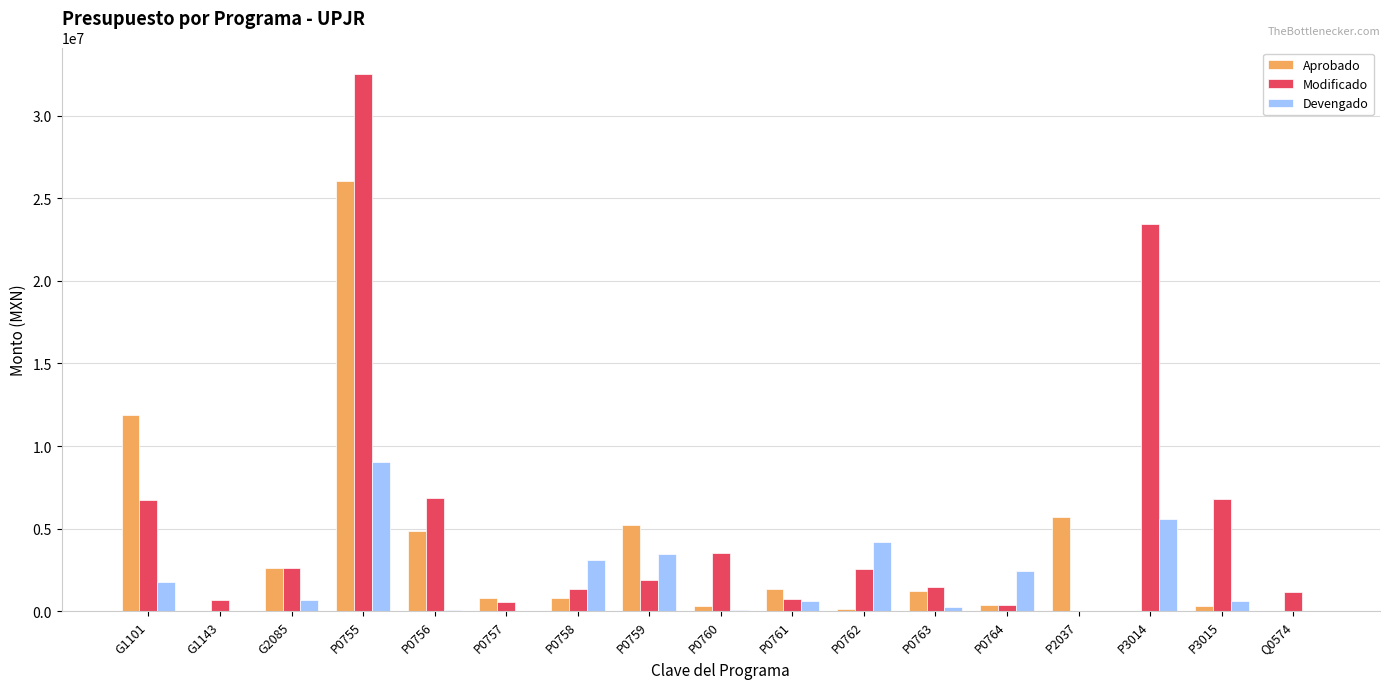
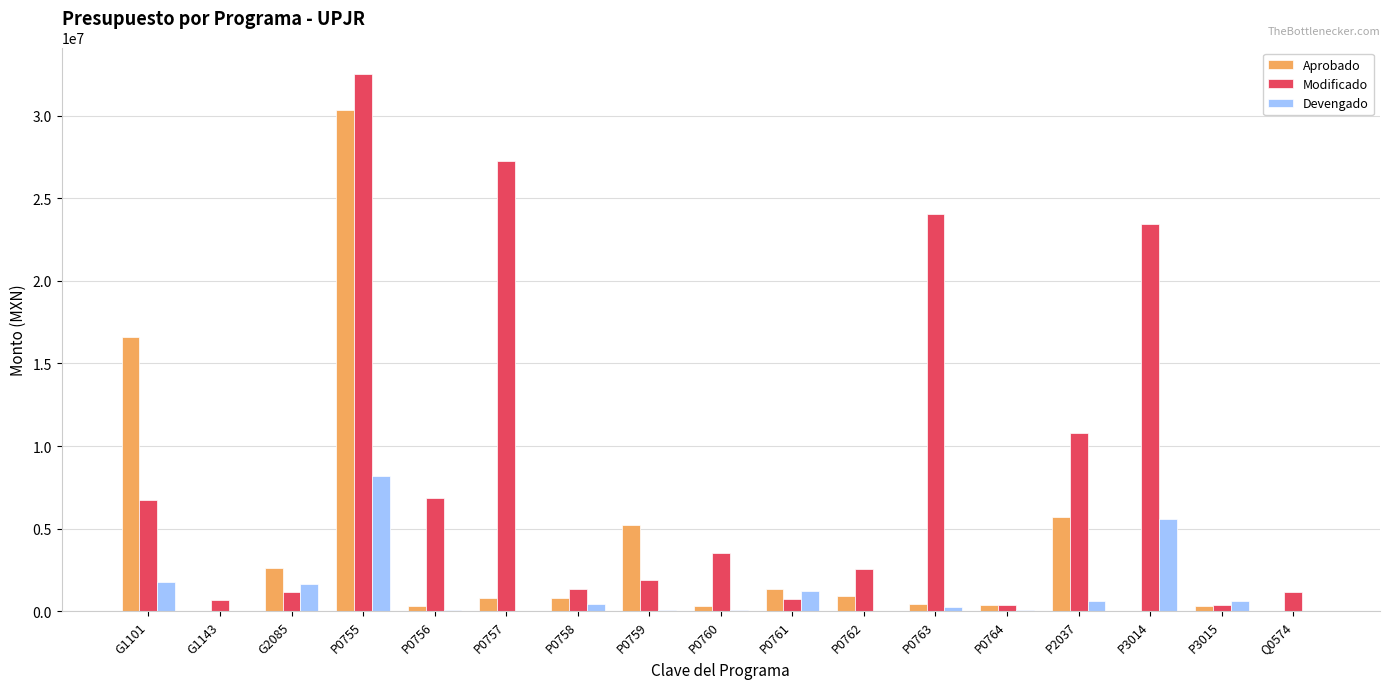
Aprobado, G1101: 11900000 -> 16600000
Modificado, G2085: 2600000 -> 1200000
Devengado, G2085: 700000 -> 1600000
Aprobado, P0755: 26000000 -> 30400000
Devengado, P0755: 9000000 -> 8200000
Aprobado, P0756: 4900000 -> 300000
Modificado, P0757: 600000 -> 27200000
Devengado, P0758: 3100000 -> 400000
Devengado, P0759: 3500000 -> 100000
Devengado, P0761: 600000 -> 1200000
Aprobado, P0762: 200000 -> 900000
Devengado, P0762: 4200000 -> 0
Aprobado, P0763: 1200000 -> 400000
Modificado, P0763: 1500000 -> 24100000
Devengado, P0764: 2400000 -> 100000
Modificado, P2037: 0 -> 10800000
Devengado, P2037: 0 -> 600000
Modificado, P3015: 6800000 -> 400000
